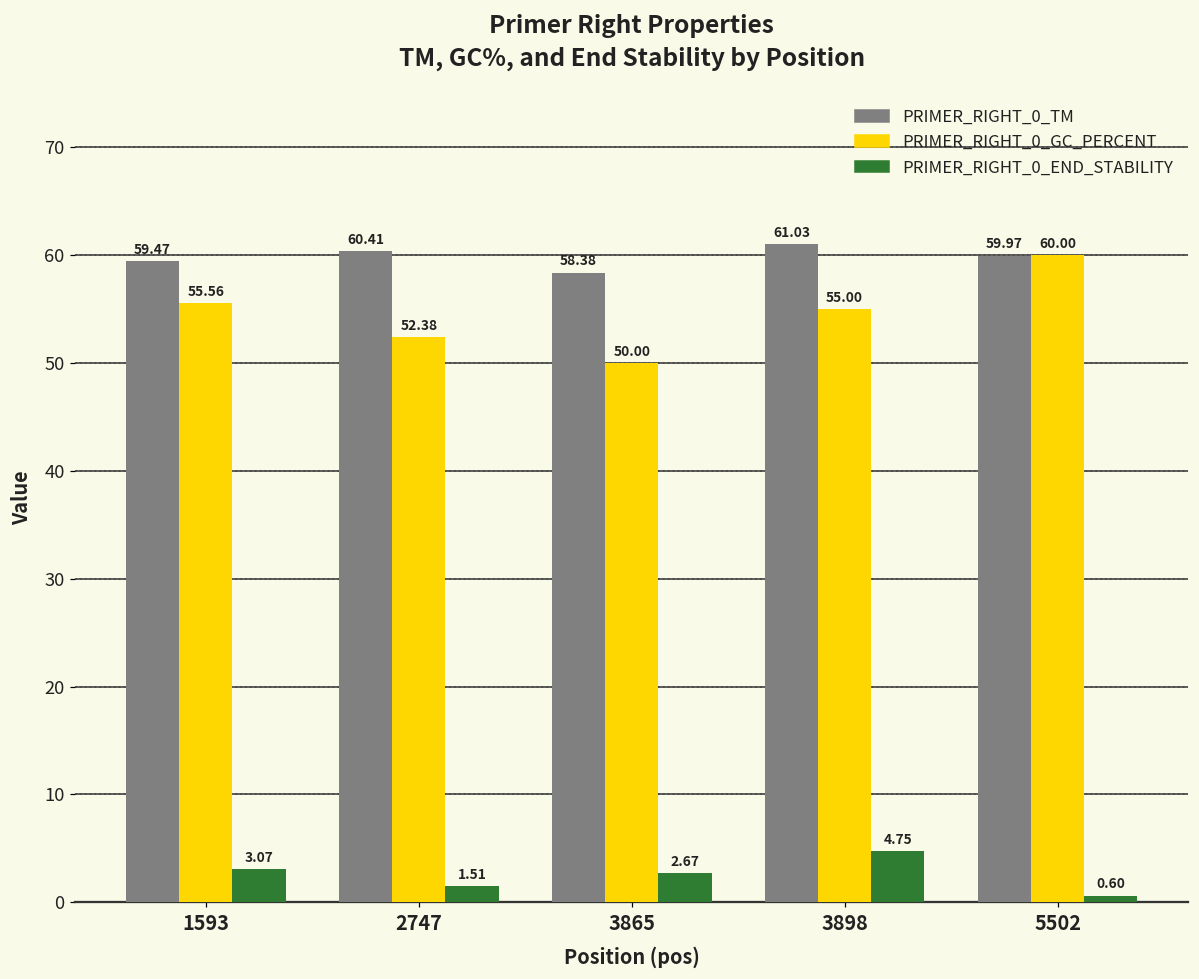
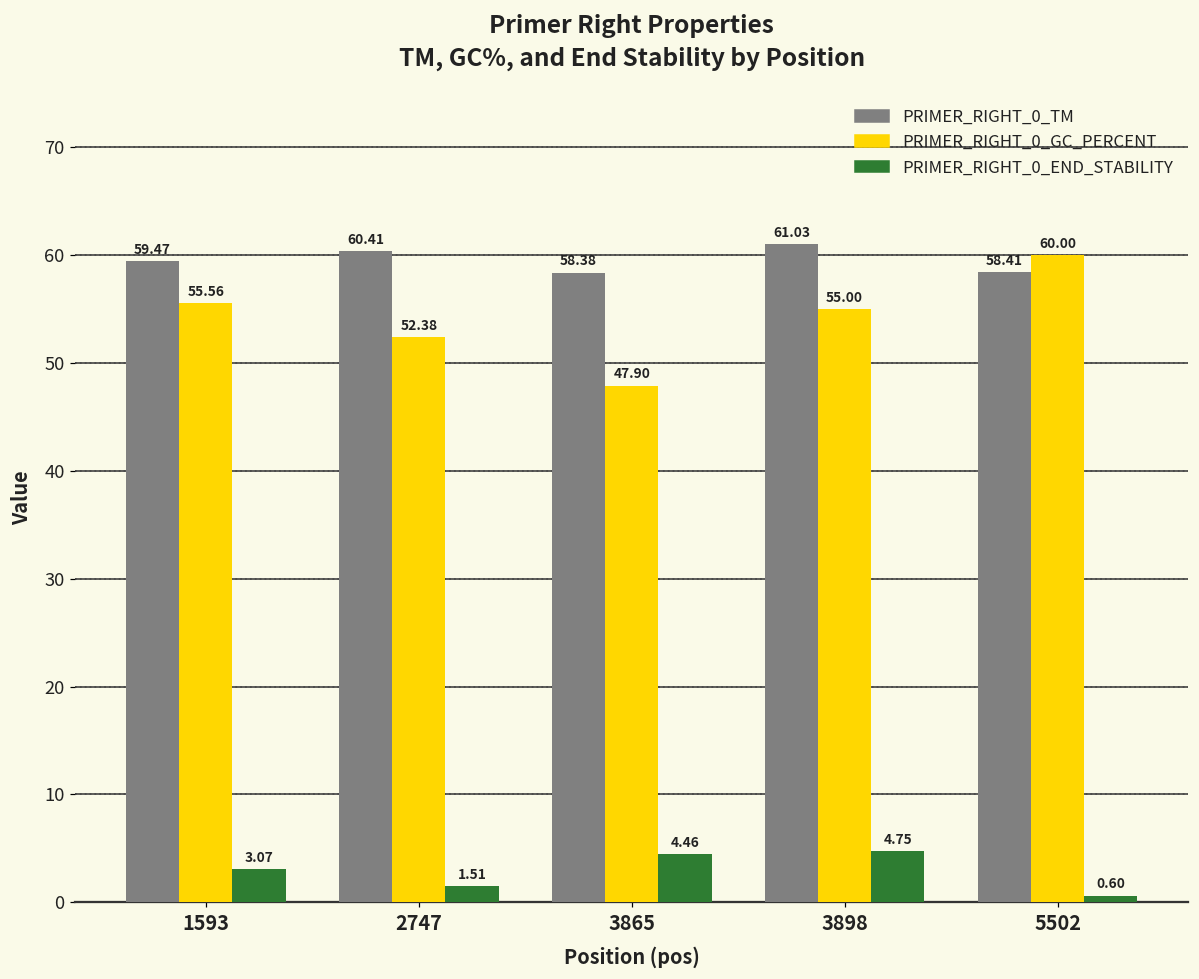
PRIMER_RIGHT_0_GC_PERCENT, 3865: 50.00 -> 47.90
PRIMER_RIGHT_0_END_STABILITY, 3865: 2.67 -> 4.46
PRIMER_RIGHT_0_TM, 5502: 59.97 -> 58.41
